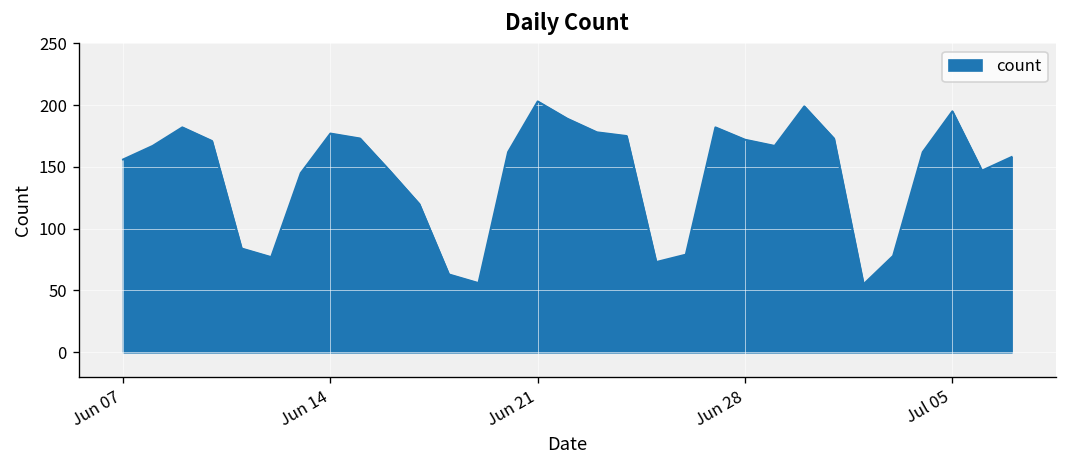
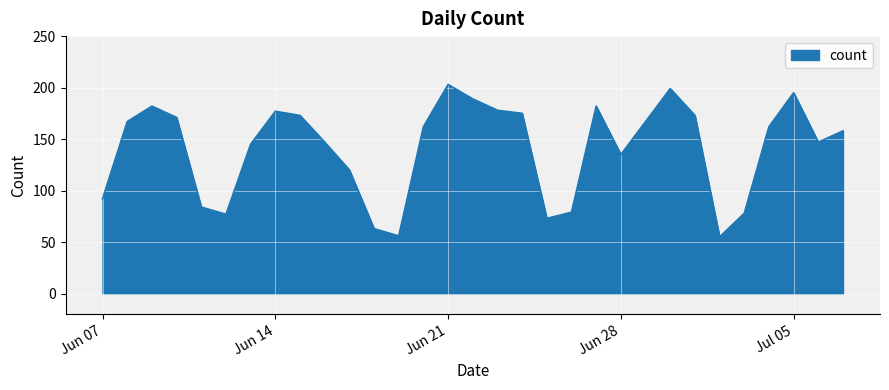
Jun 07: 156 -> 92
Jun 28: 172 -> 135
